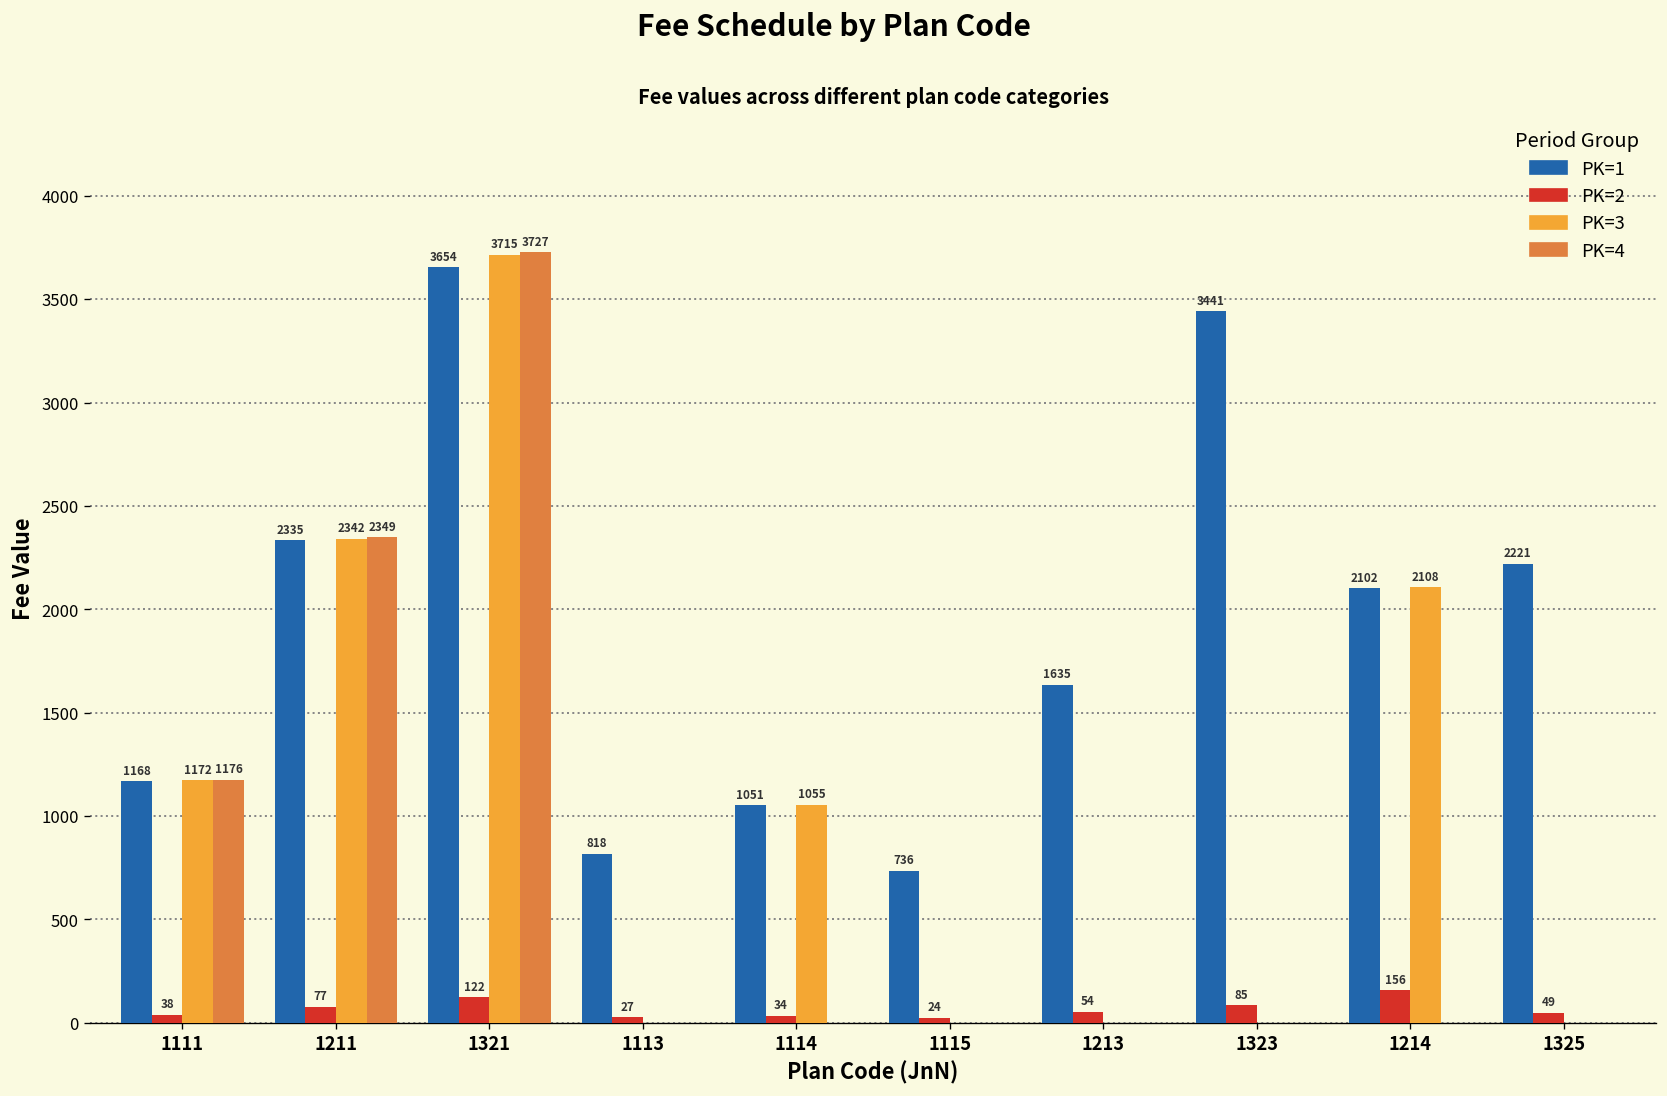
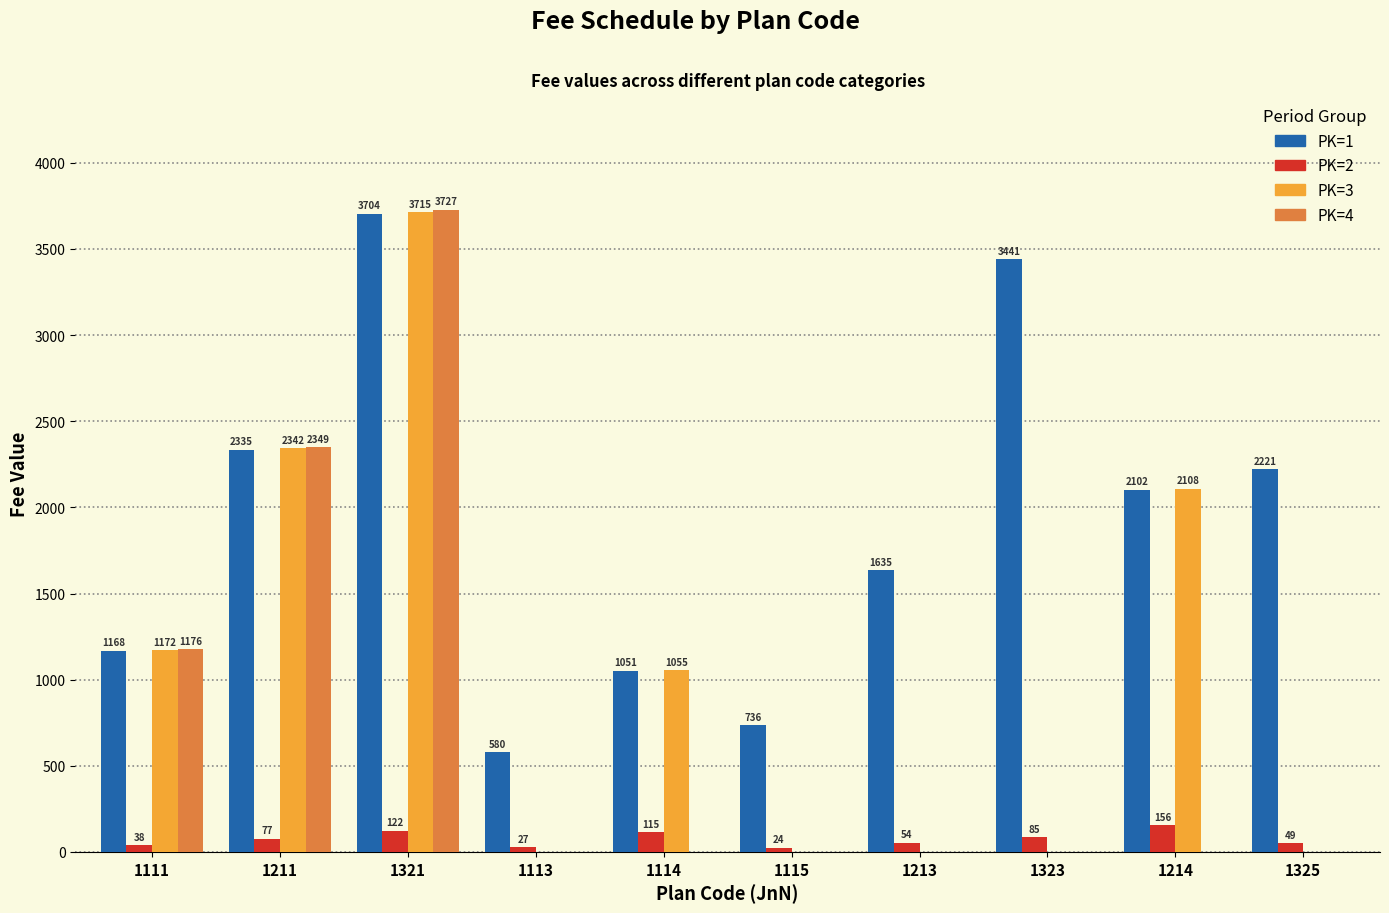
PK=1, 1321: 3654 -> 3704
PK=1, 1113: 818 -> 580
PK=2, 1114: 34 -> 115
